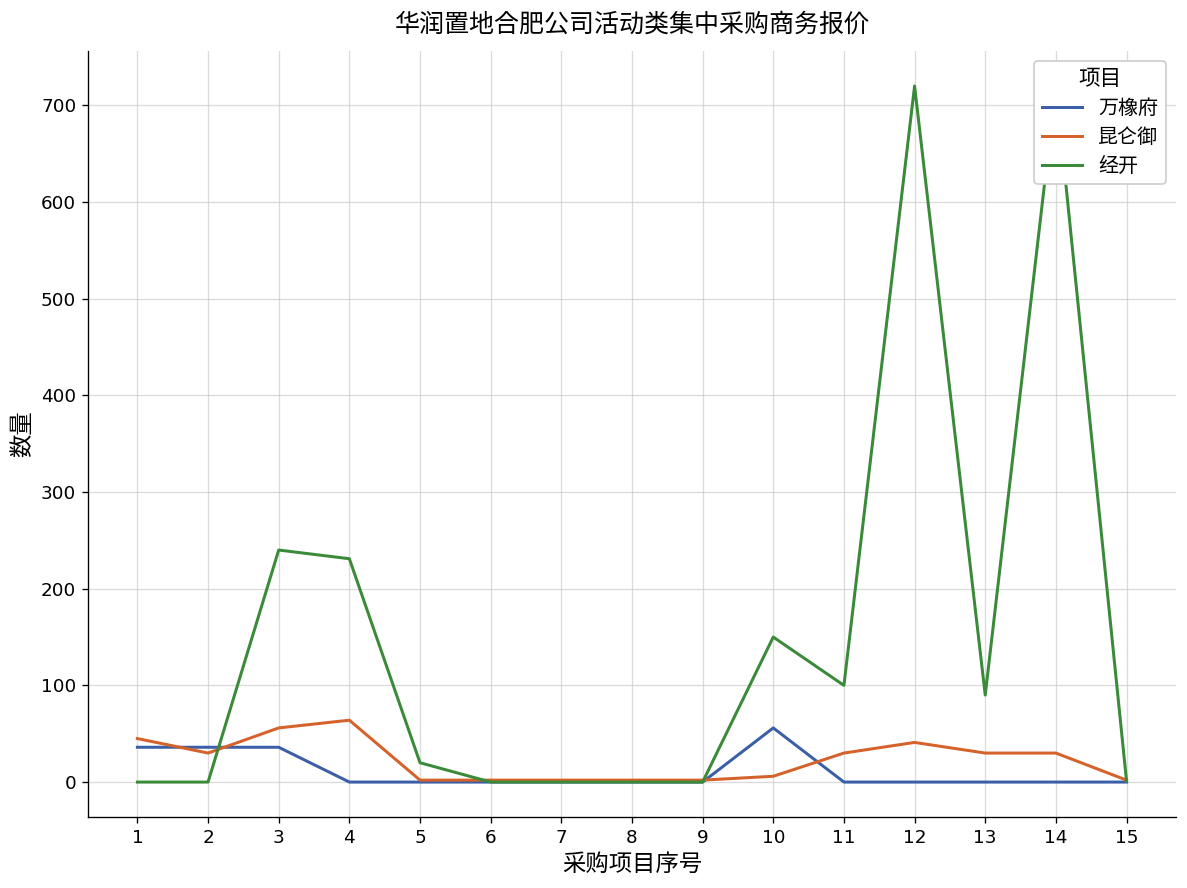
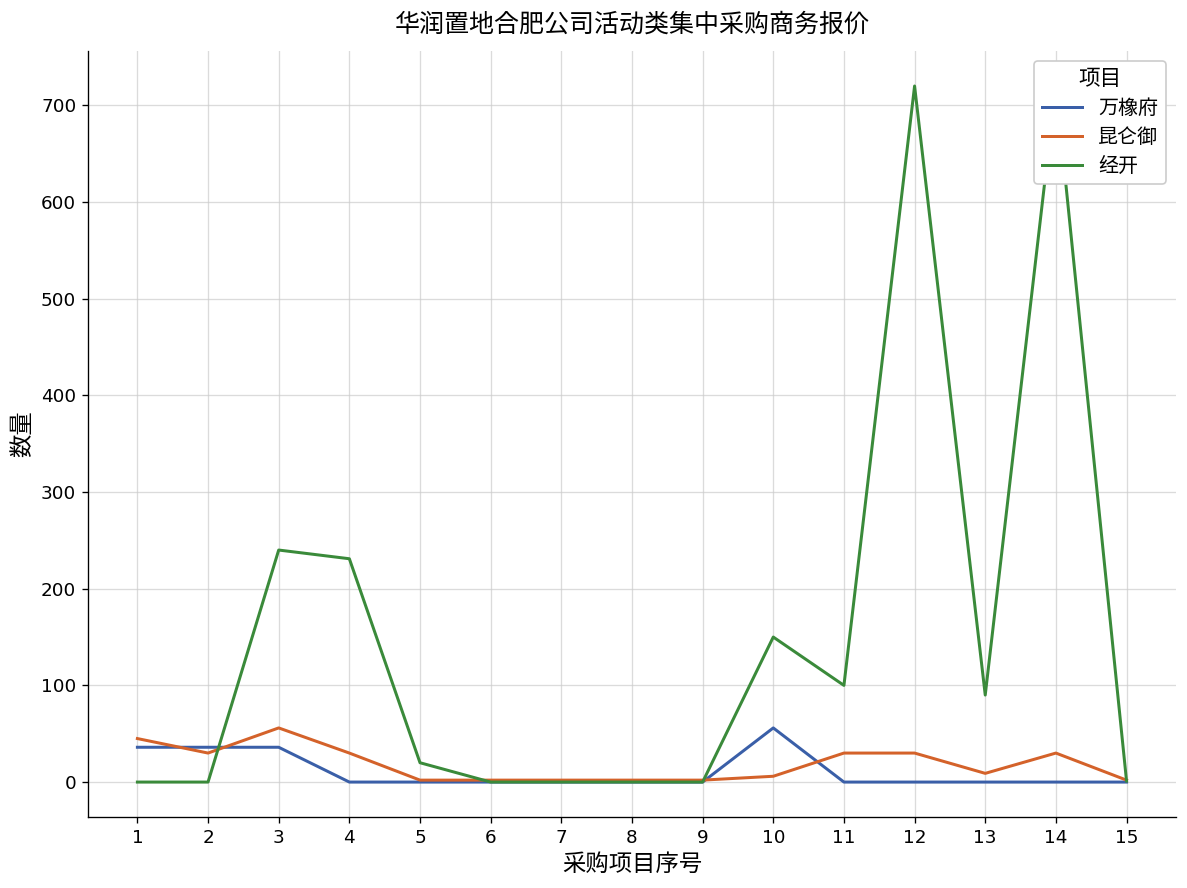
昆仑御, 4: 60 -> 30
昆仑御, 12: 40 -> 30
昆仑御, 13: 30 -> 10
